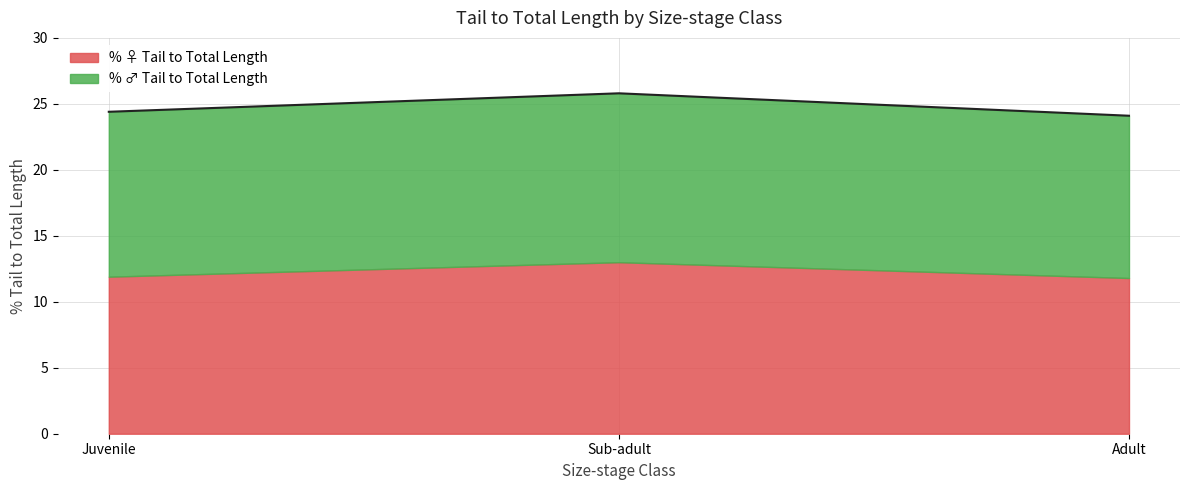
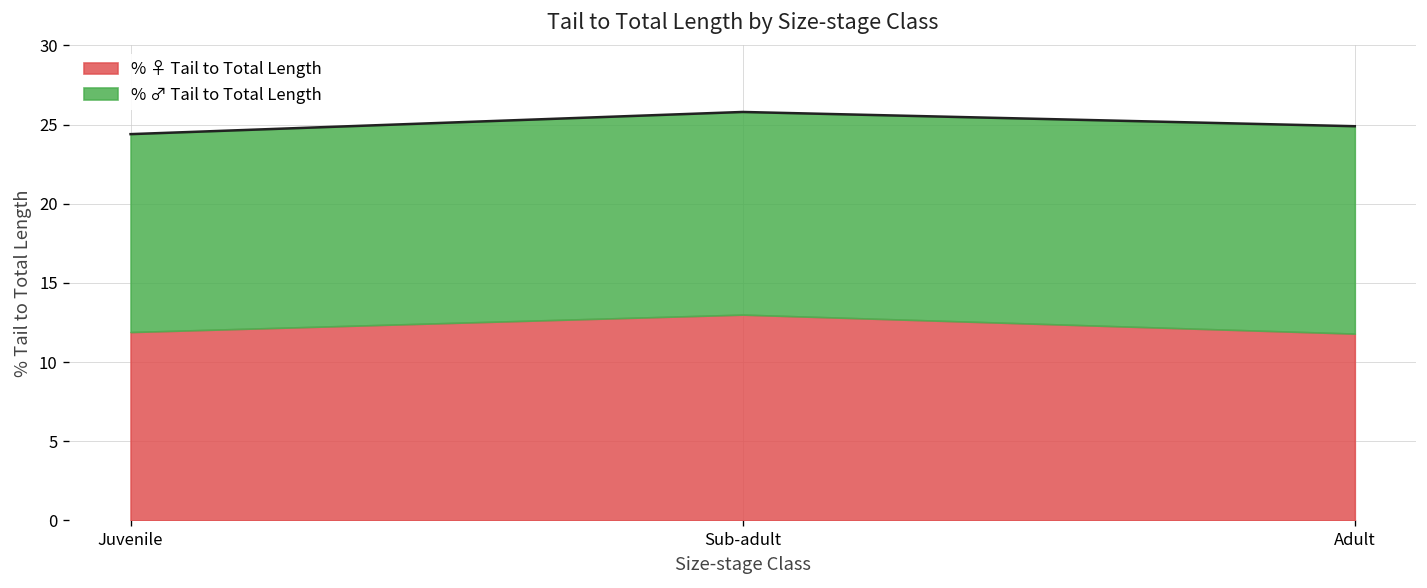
% ♂ Tail to Total Length, Adult: 12.3 -> 13.1
